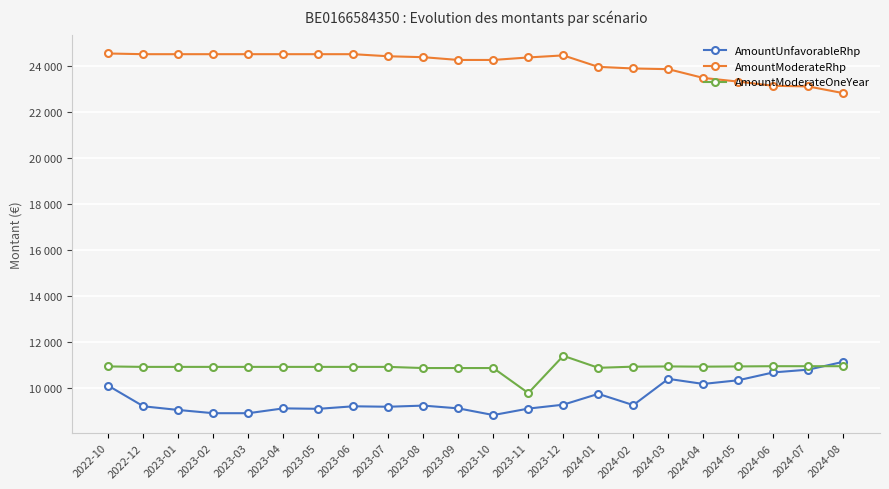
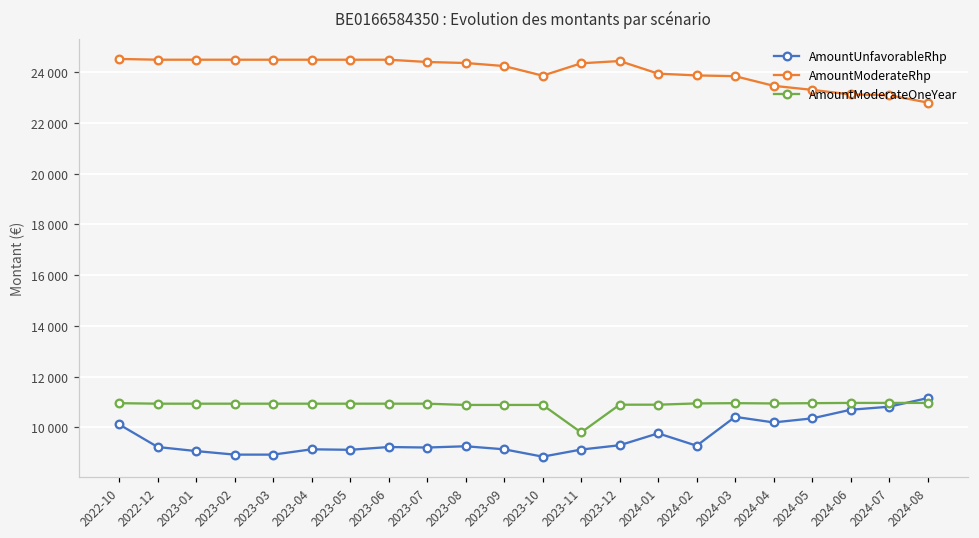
AmountModerateRhp, 2023-10: 24300 -> 23900
AmountModerateOneYear, 2023-12: 11400 -> 10900
